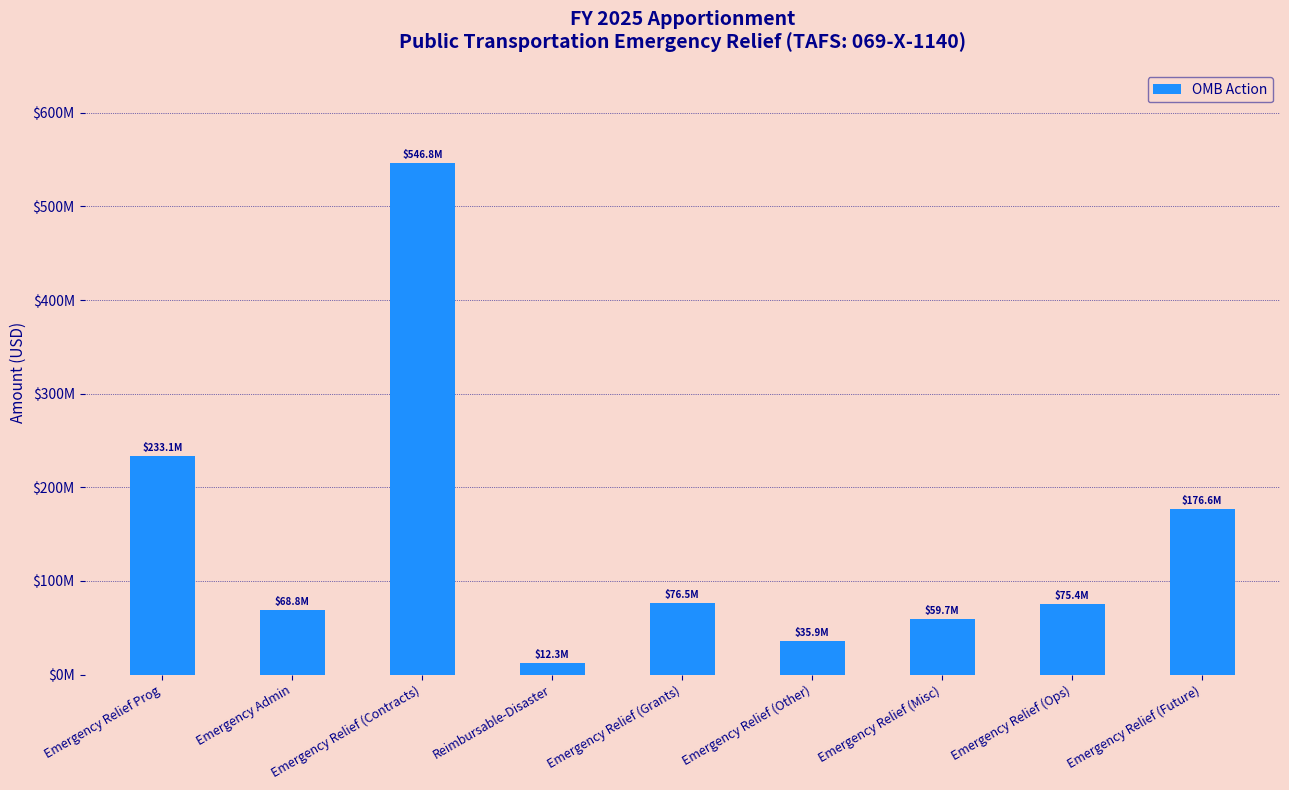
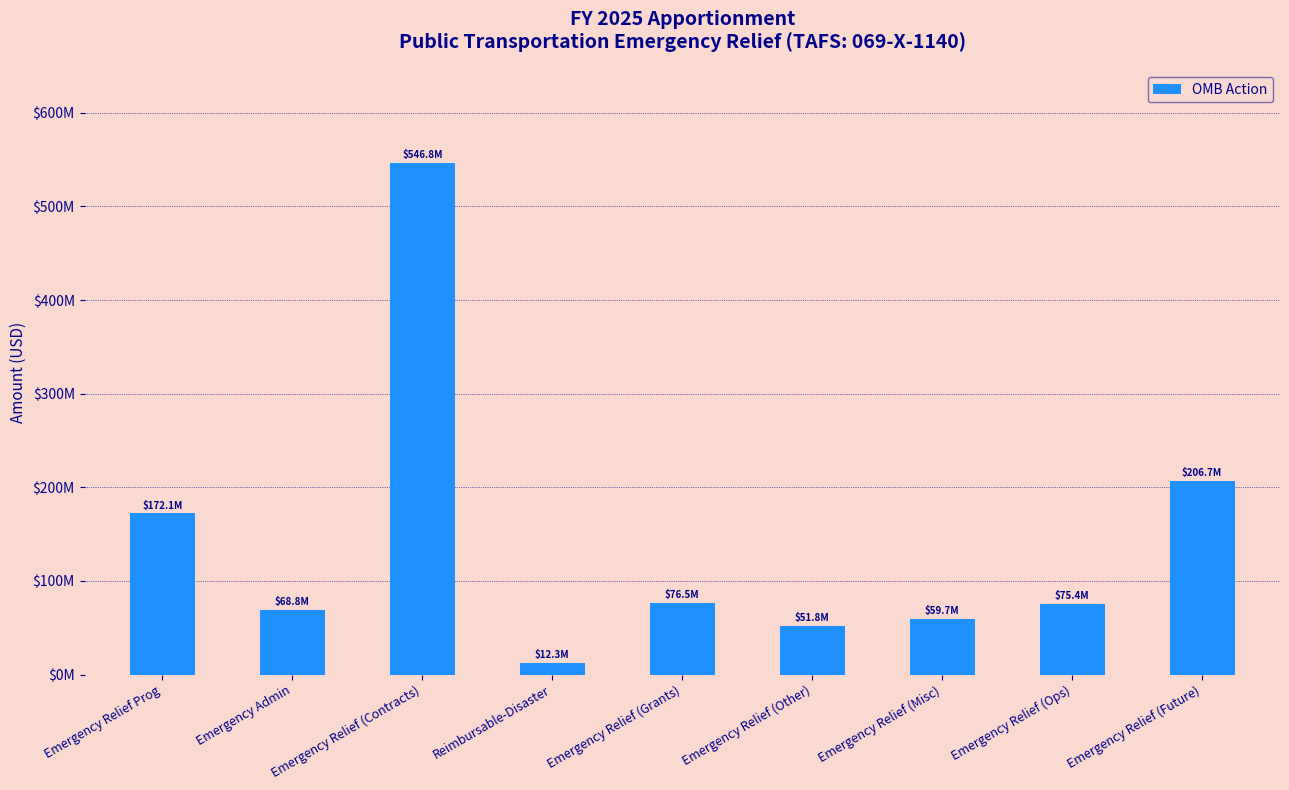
Emergency Relief Prog: $233.1M -> $172.1M
Emergency Relief (Other): $35.9M -> $51.8M
Emergency Relief (Future): $176.6M -> $206.7M
